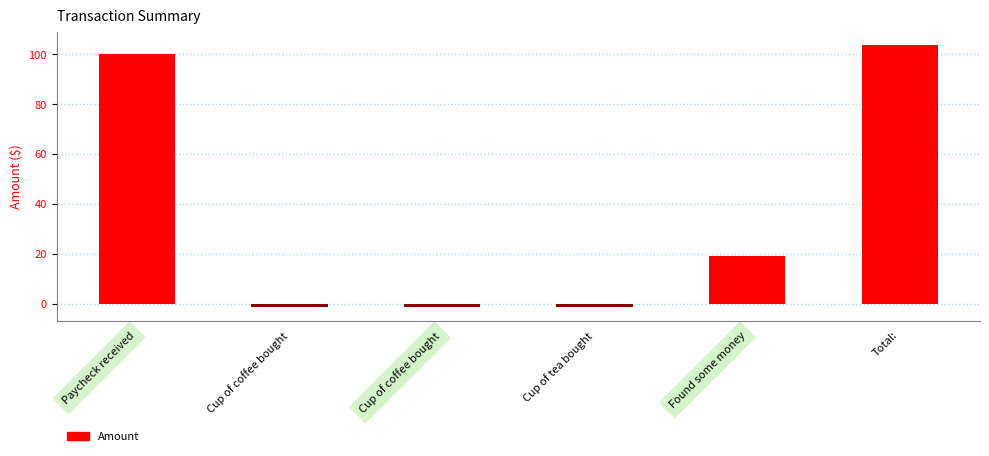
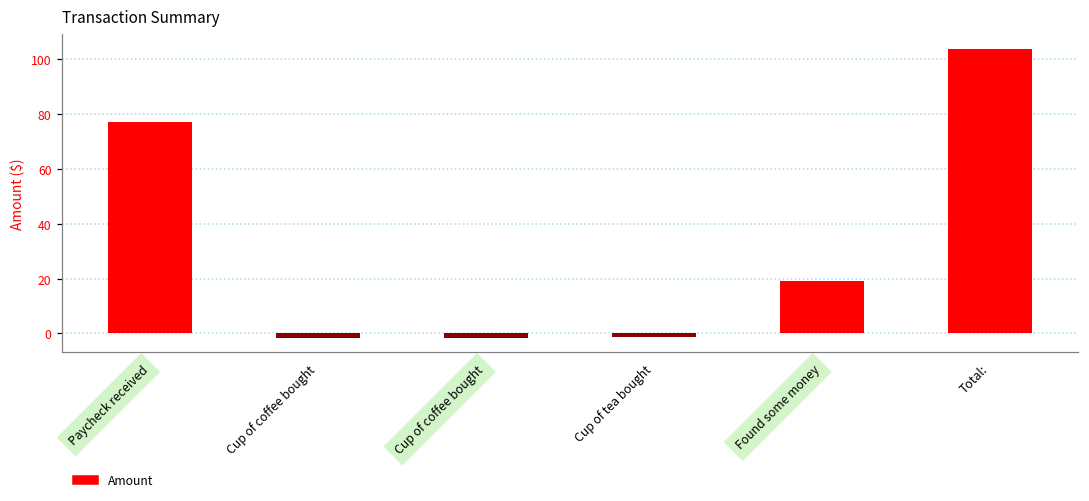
Paycheck received: 100 -> 77
